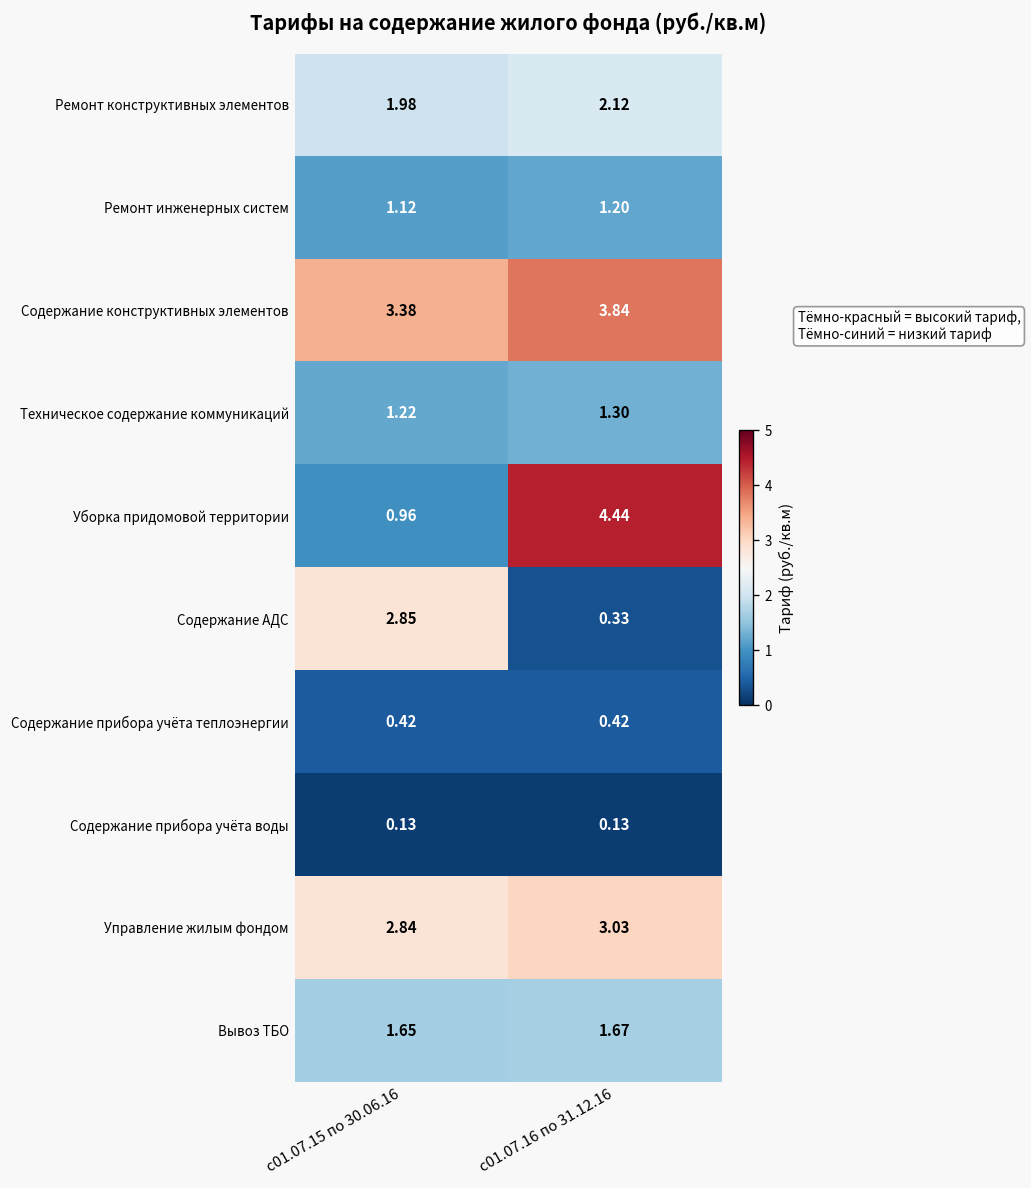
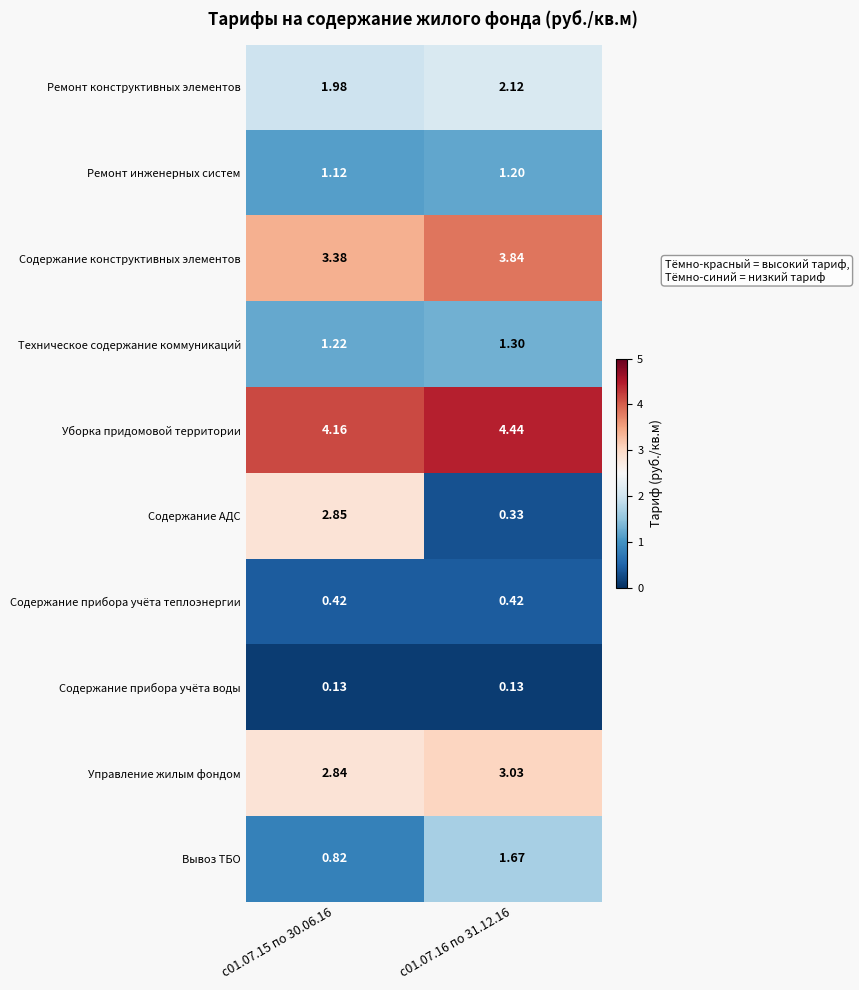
Уборка придомовой территории, с01.07.15 по 30.06.16: 0.96 -> 4.16
Вывоз ТБО, с01.07.15 по 30.06.16: 1.65 -> 0.82
